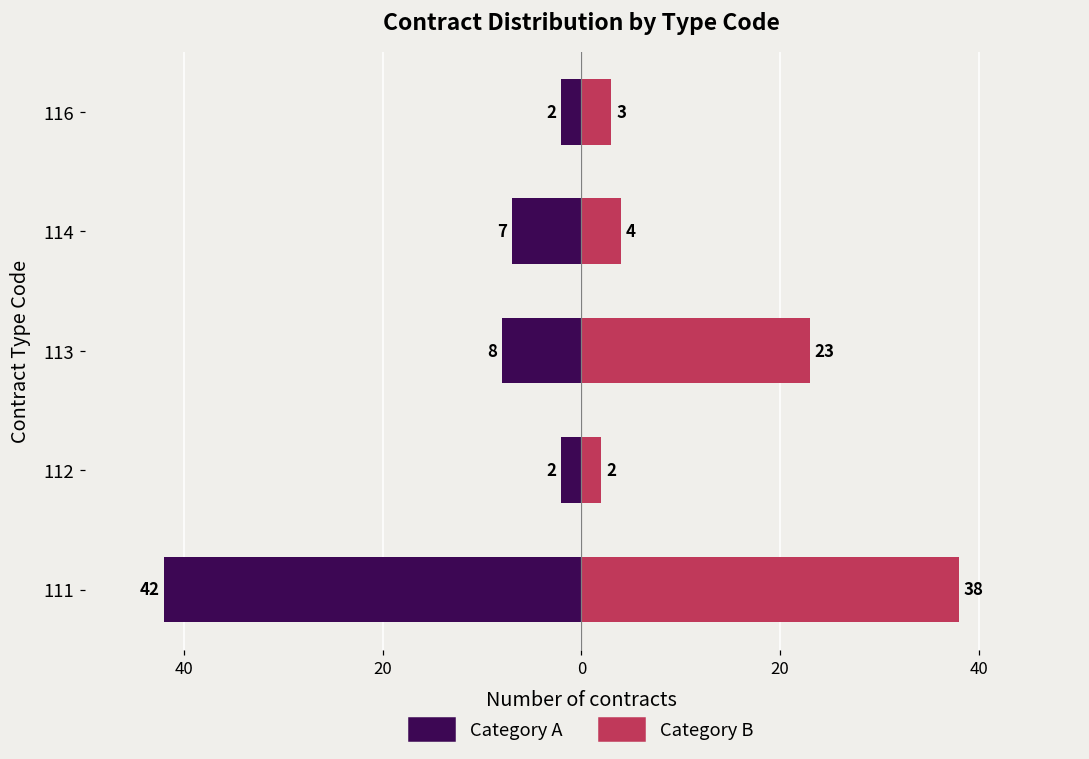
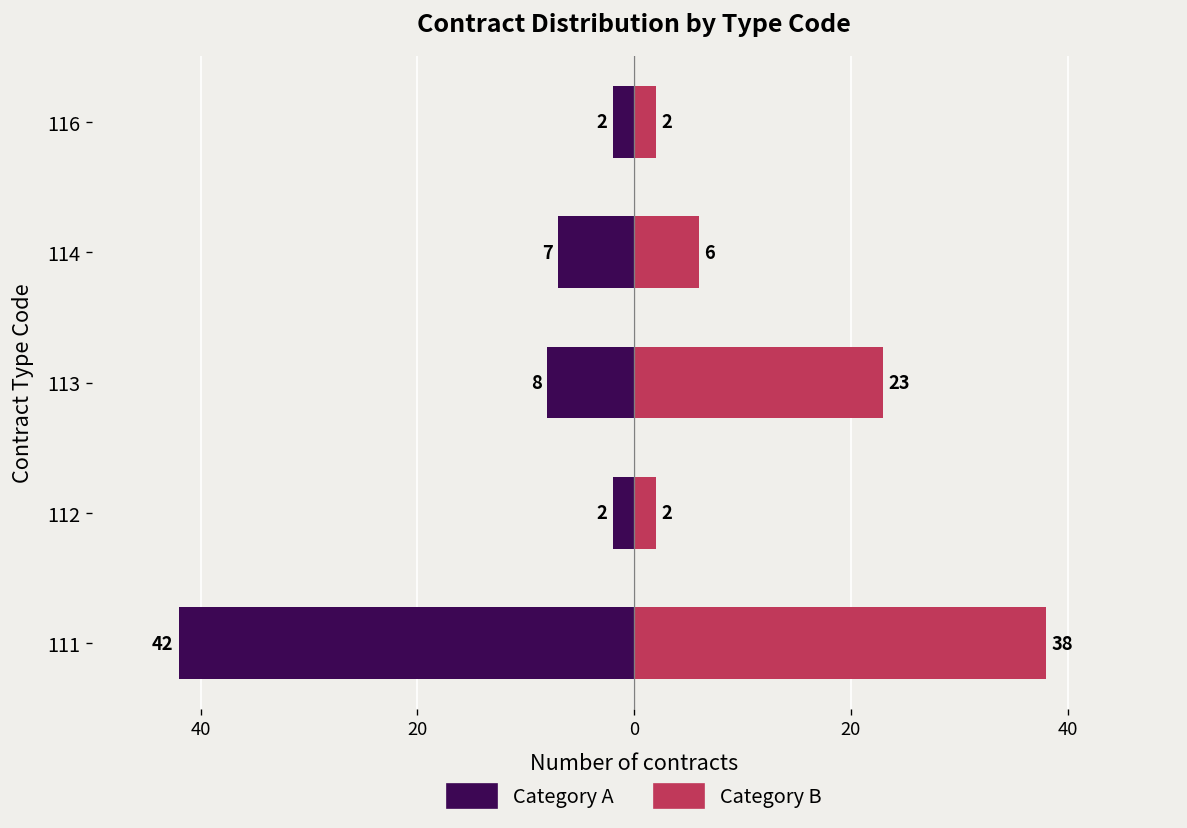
Category B, 116: 3 -> 2
Category B, 114: 4 -> 6
